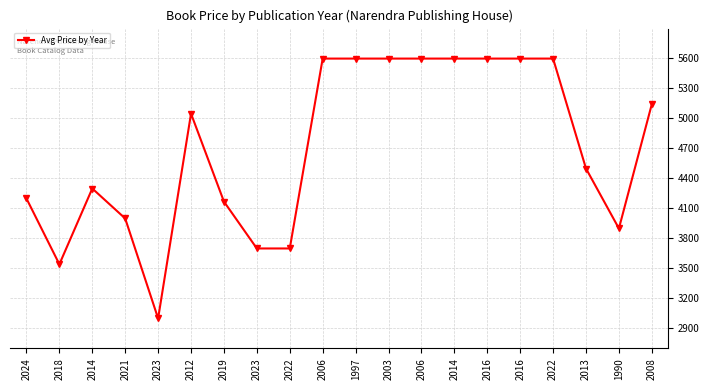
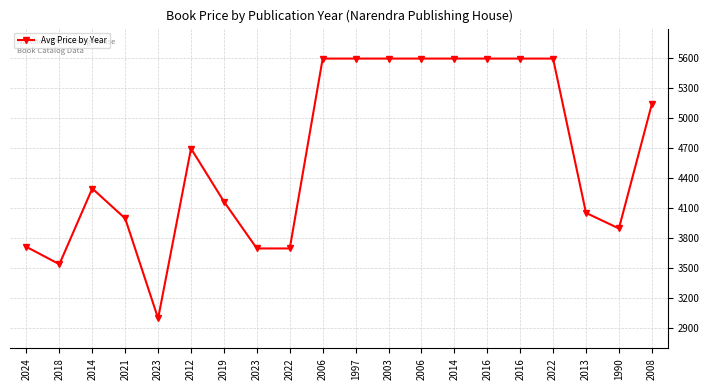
2024: 4200 -> 3700
2012: 5000 -> 4700
2013: 4500 -> 4100
